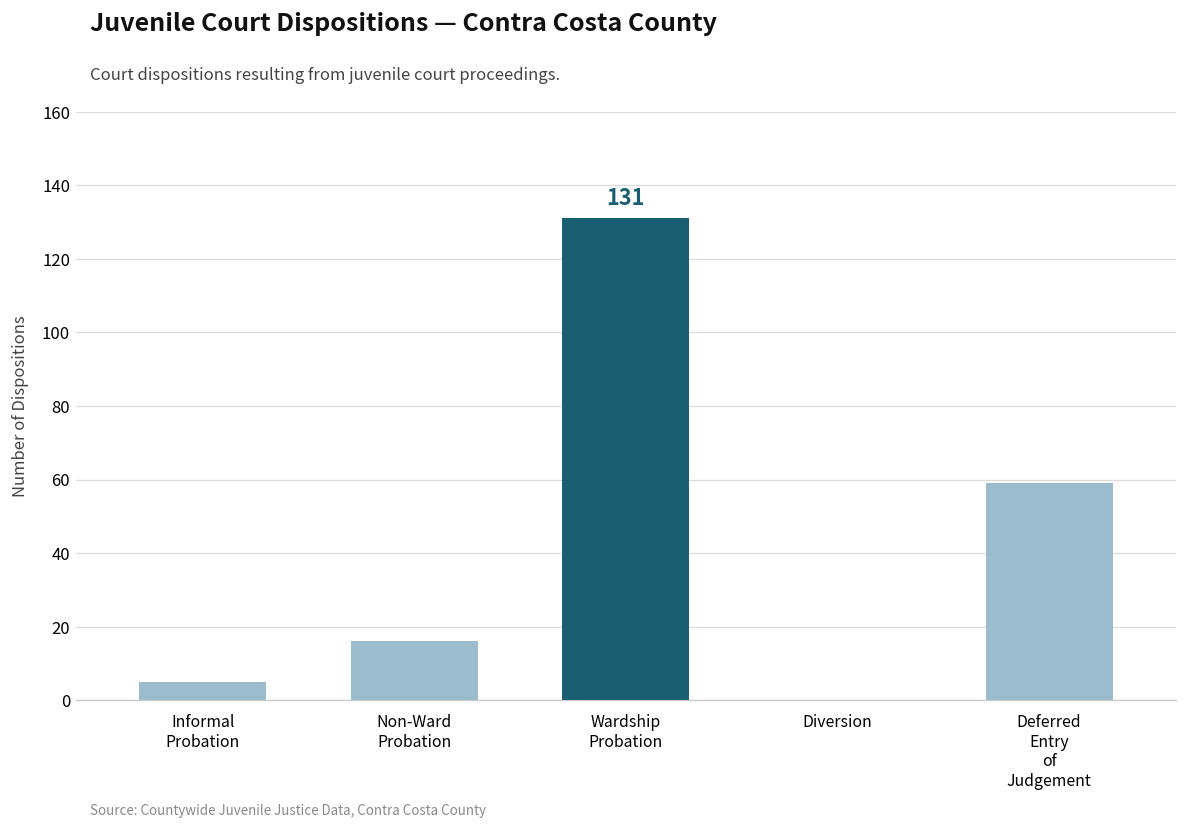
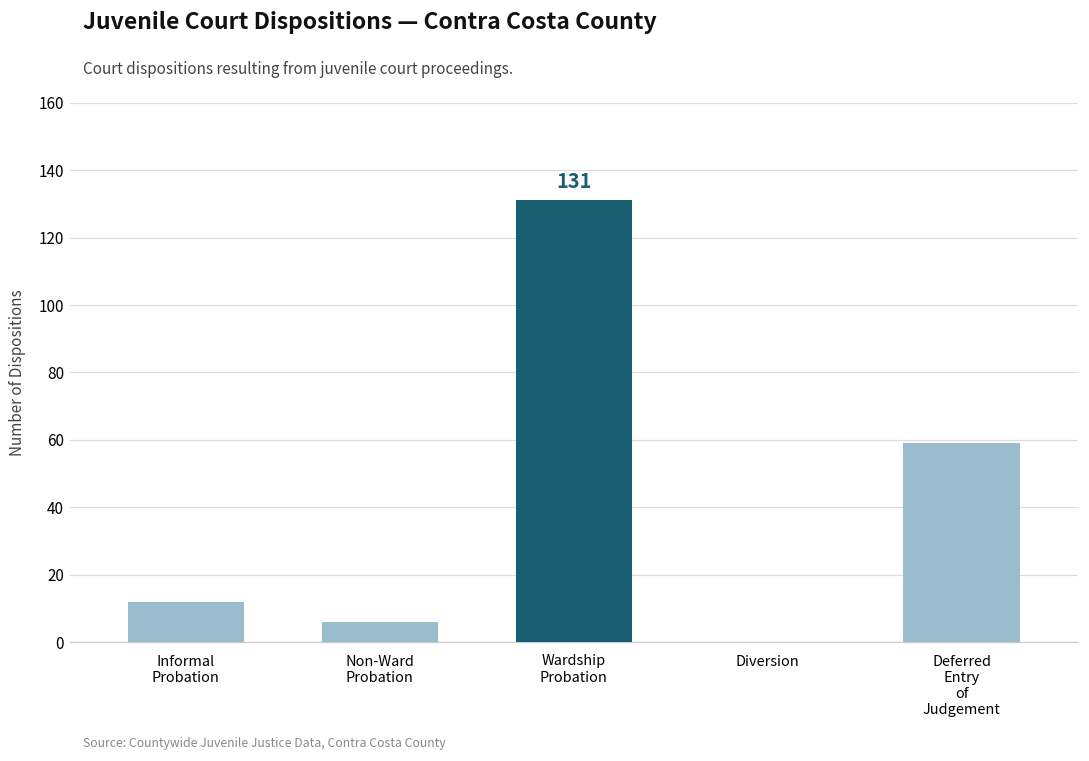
Informal Probation: 5 -> 12
Non-Ward Probation: 16 -> 6
